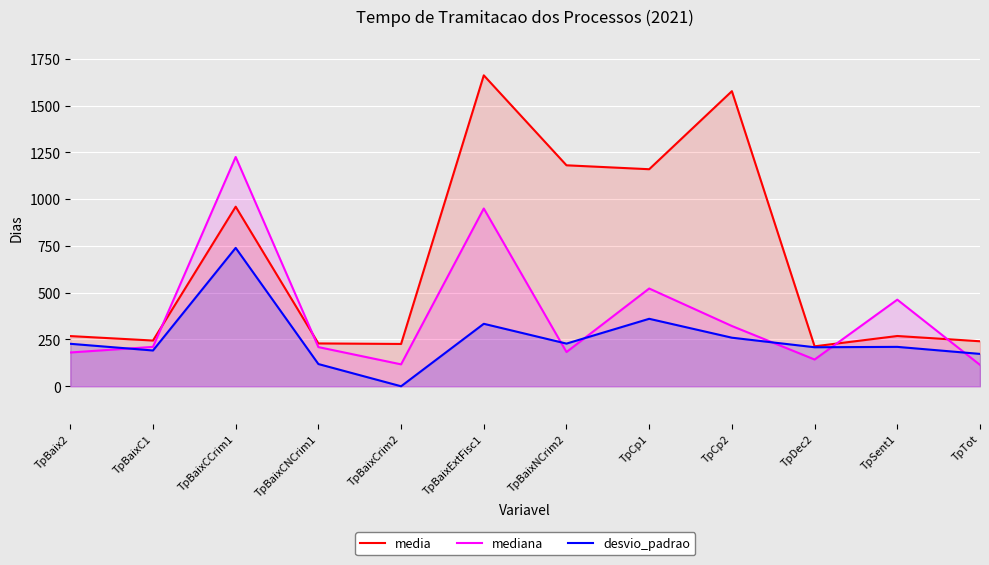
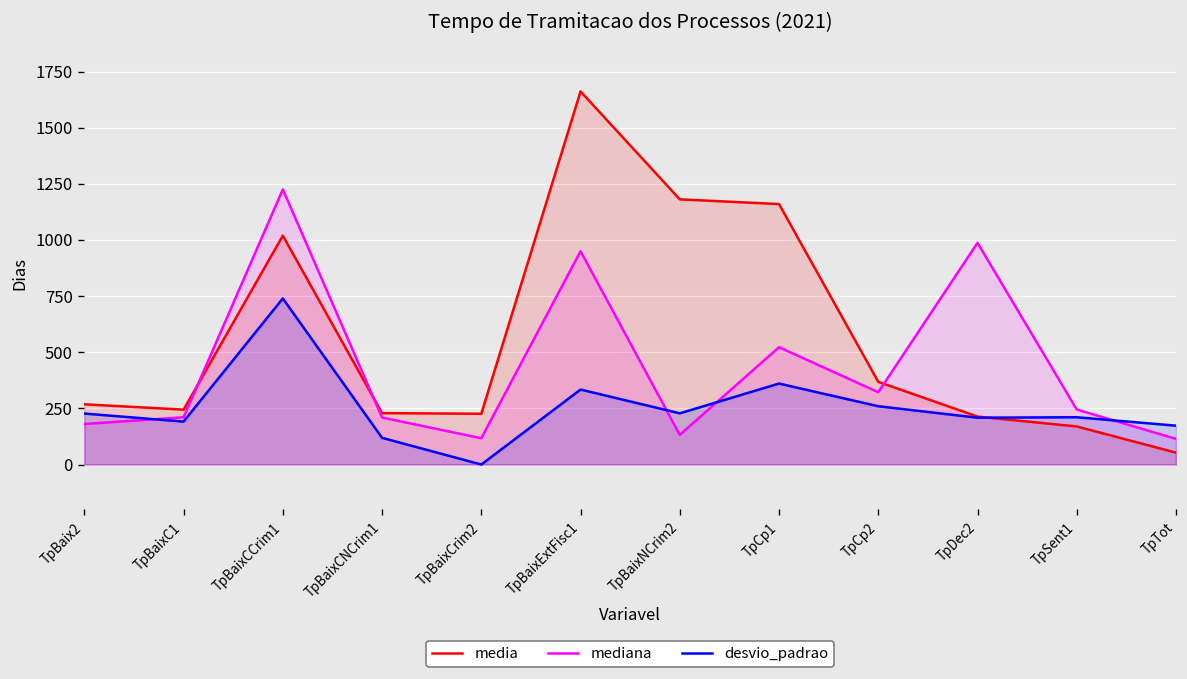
media, TpBaixCCrim1: 960 -> 1020
mediana, TpBaixNCrim2: 180 -> 130
media, TpCp2: 1580 -> 370
mediana, TpDec2: 140 -> 990
media, TpSent1: 270 -> 170
mediana, TpSent1: 460 -> 240
media, TpTot: 240 -> 50
